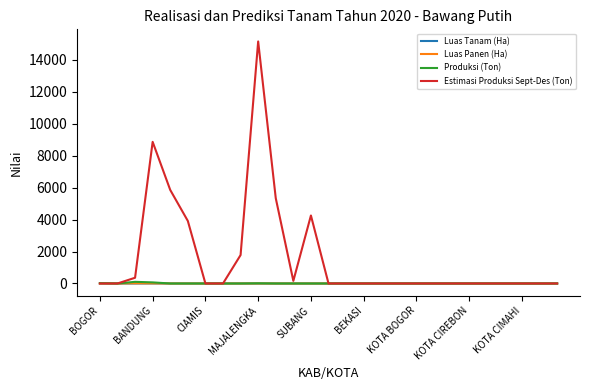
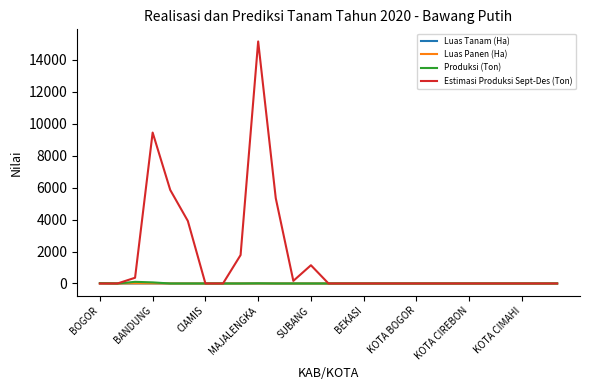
Estimasi Produksi Sept-Des (Ton), BANDUNG: 8900 -> 9400
Estimasi Produksi Sept-Des (Ton), SUBANG: 4300 -> 1100
